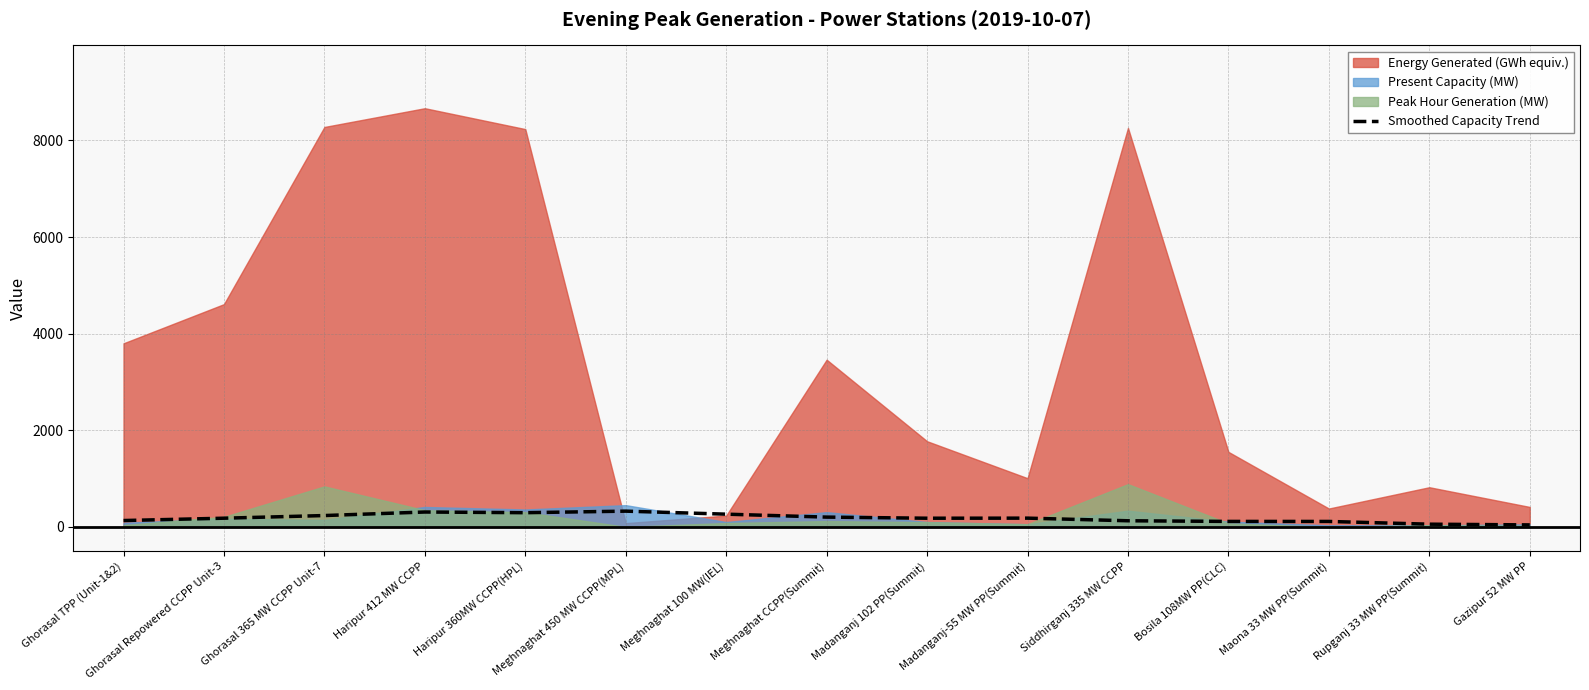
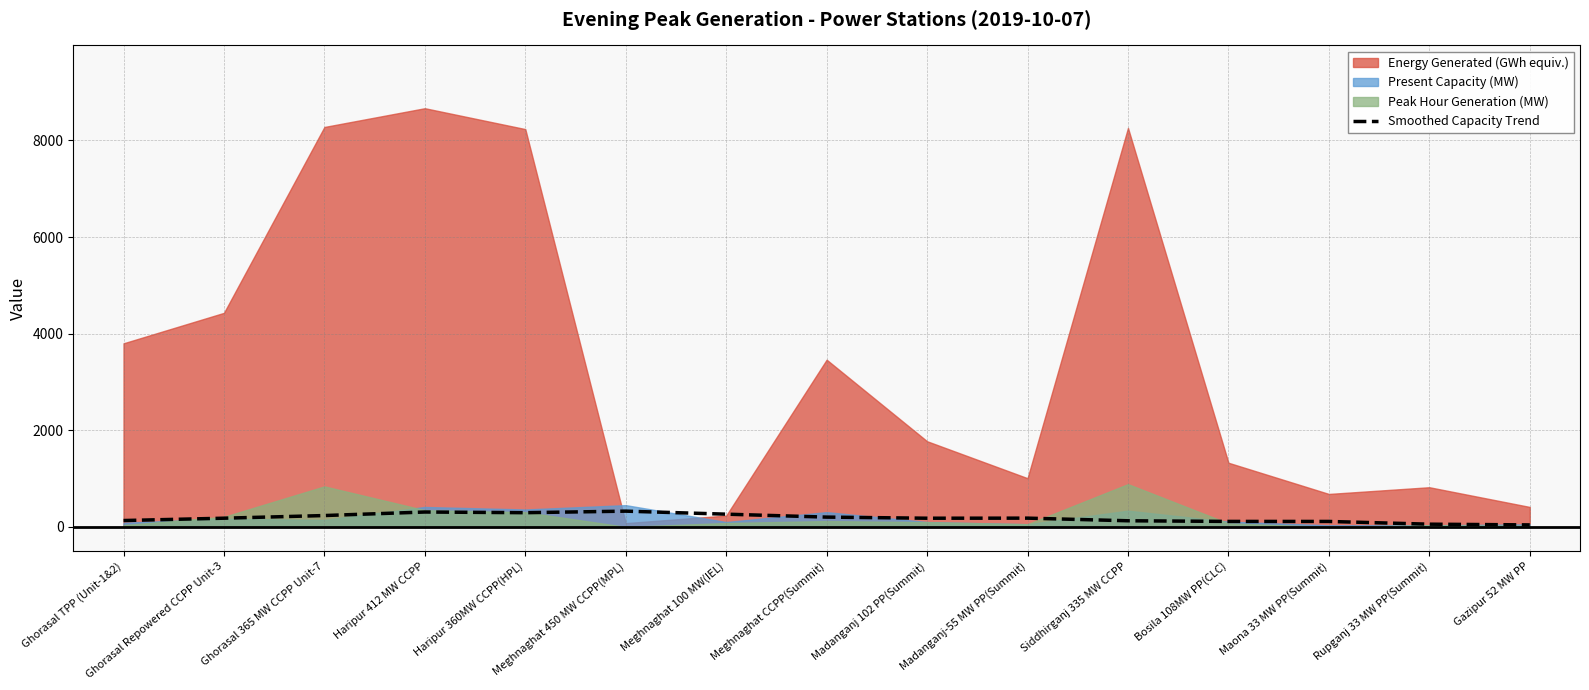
Energy Generated (GWh equiv.), Ghorasal Repowered CCPP Unit-3: 4600 -> 4400
Energy Generated (GWh equiv.), Bosila 108MW PP(CLC): 1600 -> 1300
Energy Generated (GWh equiv.), Maona 33 MW PP(Summit): 400 -> 700
